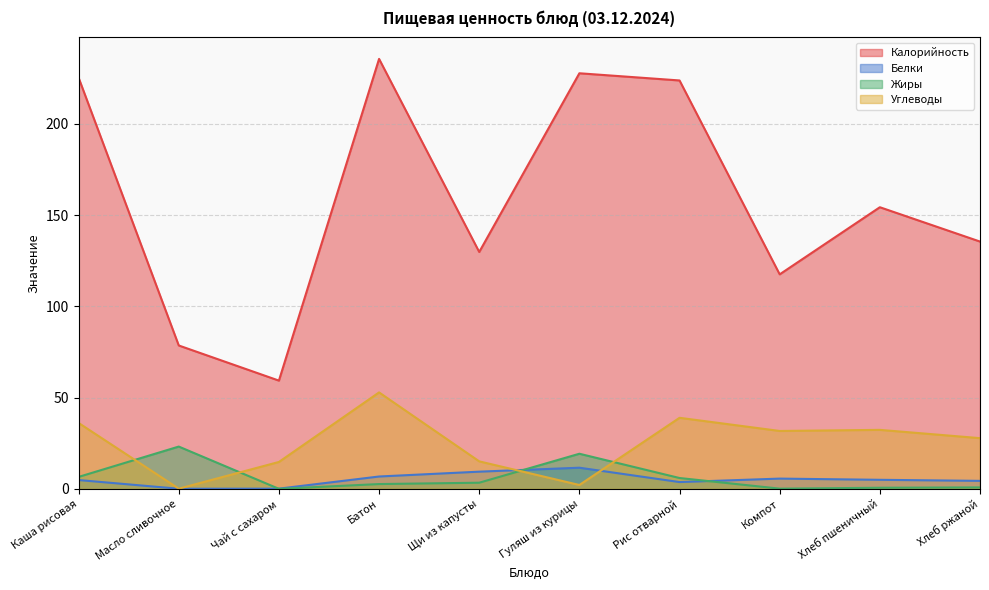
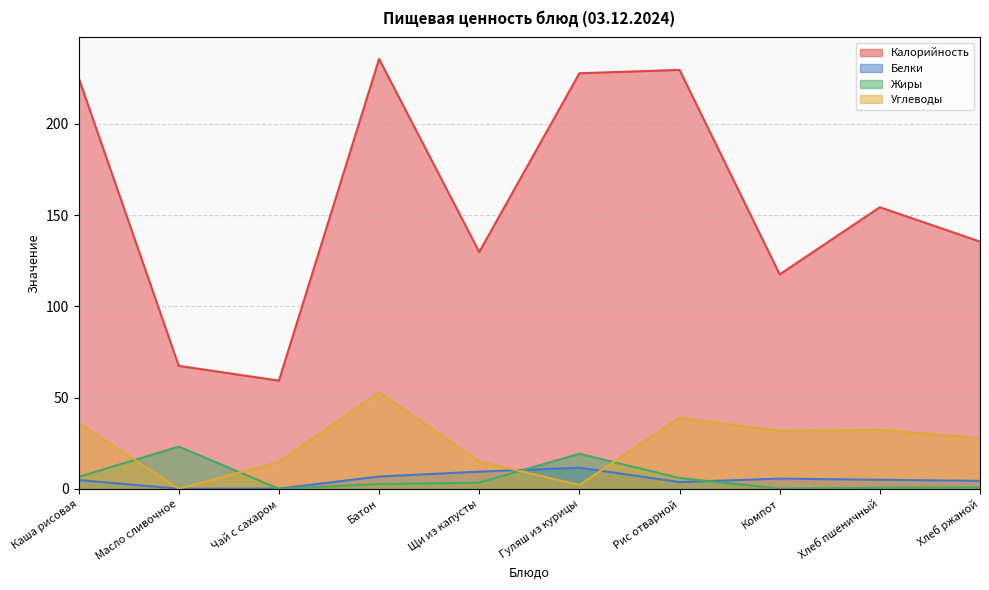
Калорийность, Масло сливочное: 79 -> 67
Калорийность, Рис отварной: 224 -> 230
